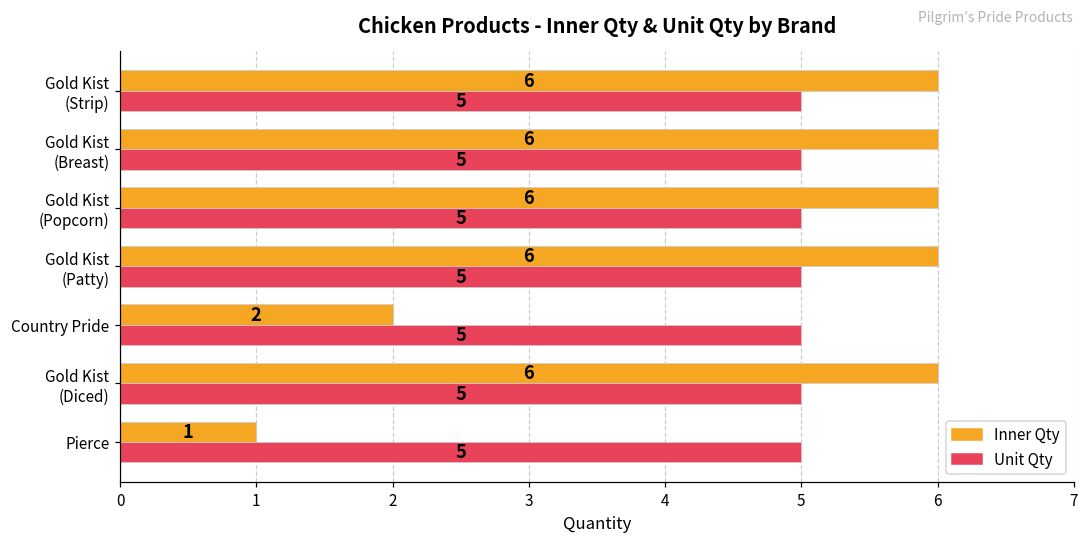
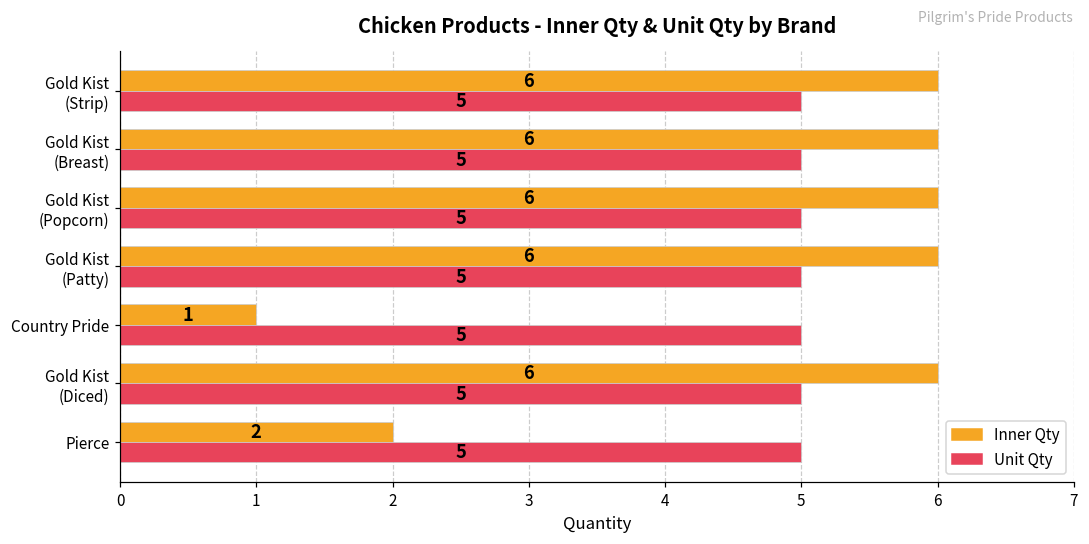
Inner Qty, Country Pride: 2 -> 1
Inner Qty, Pierce: 1 -> 2
